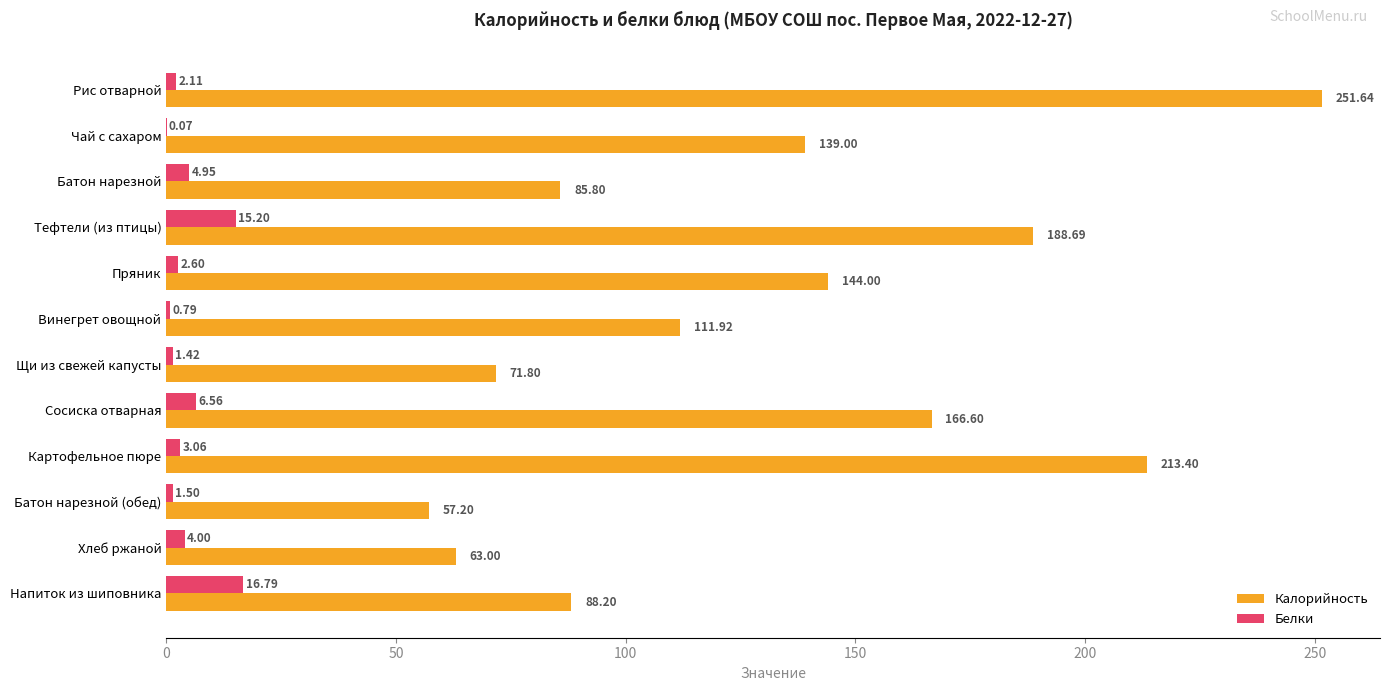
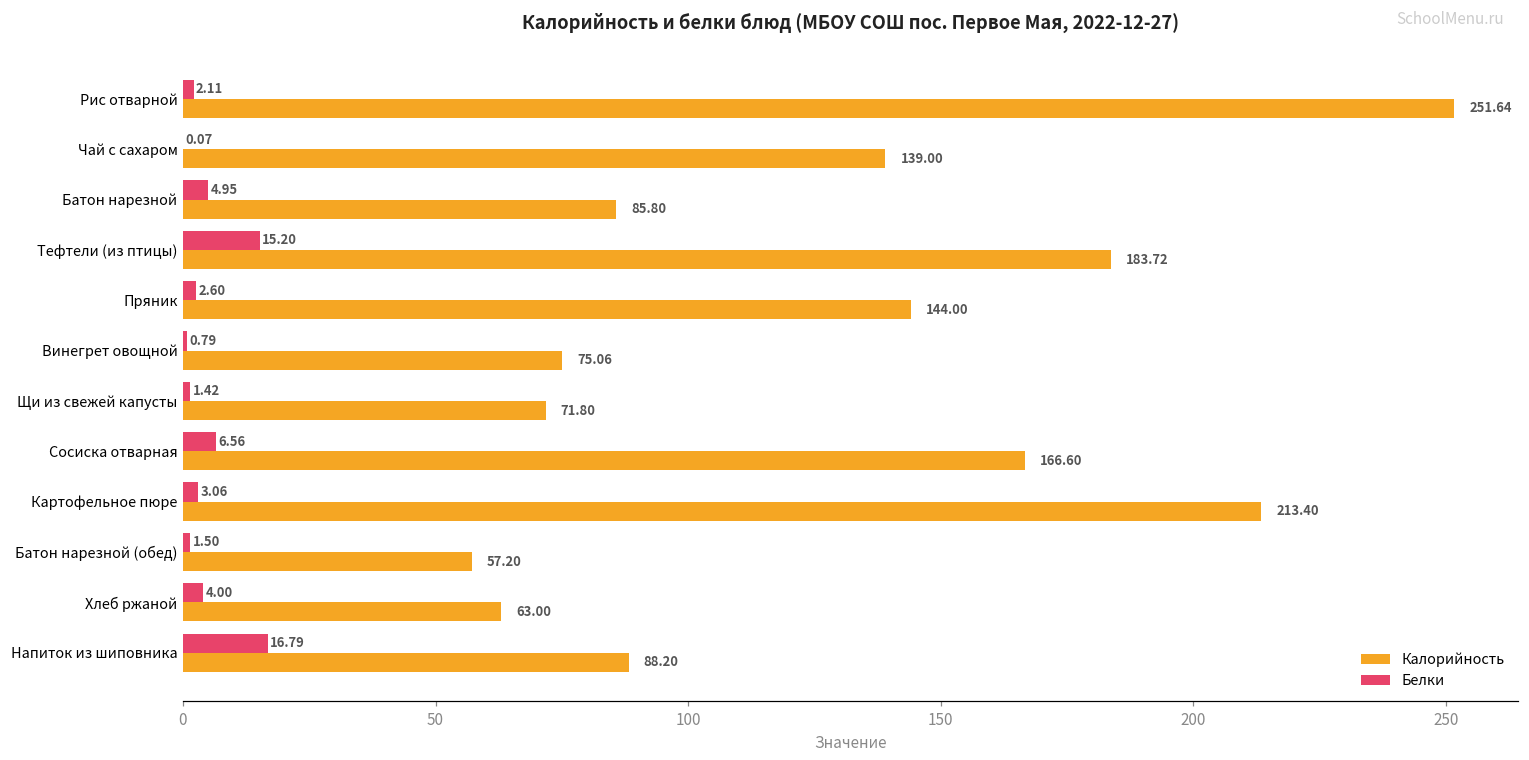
Калорийность, Тефтели (из птицы): 188.69 -> 183.72
Калорийность, Винегрет овощной: 111.92 -> 75.06
